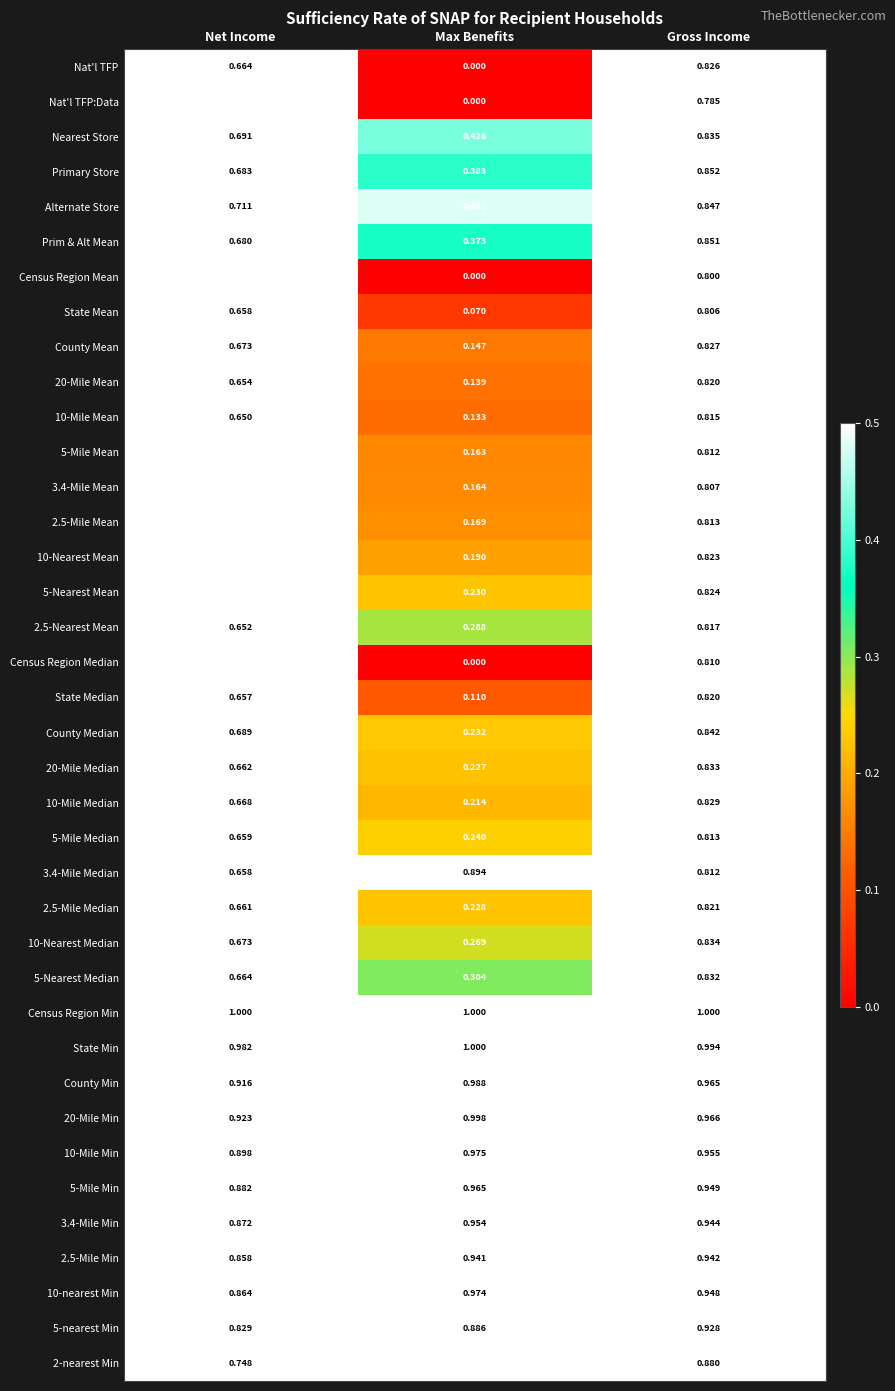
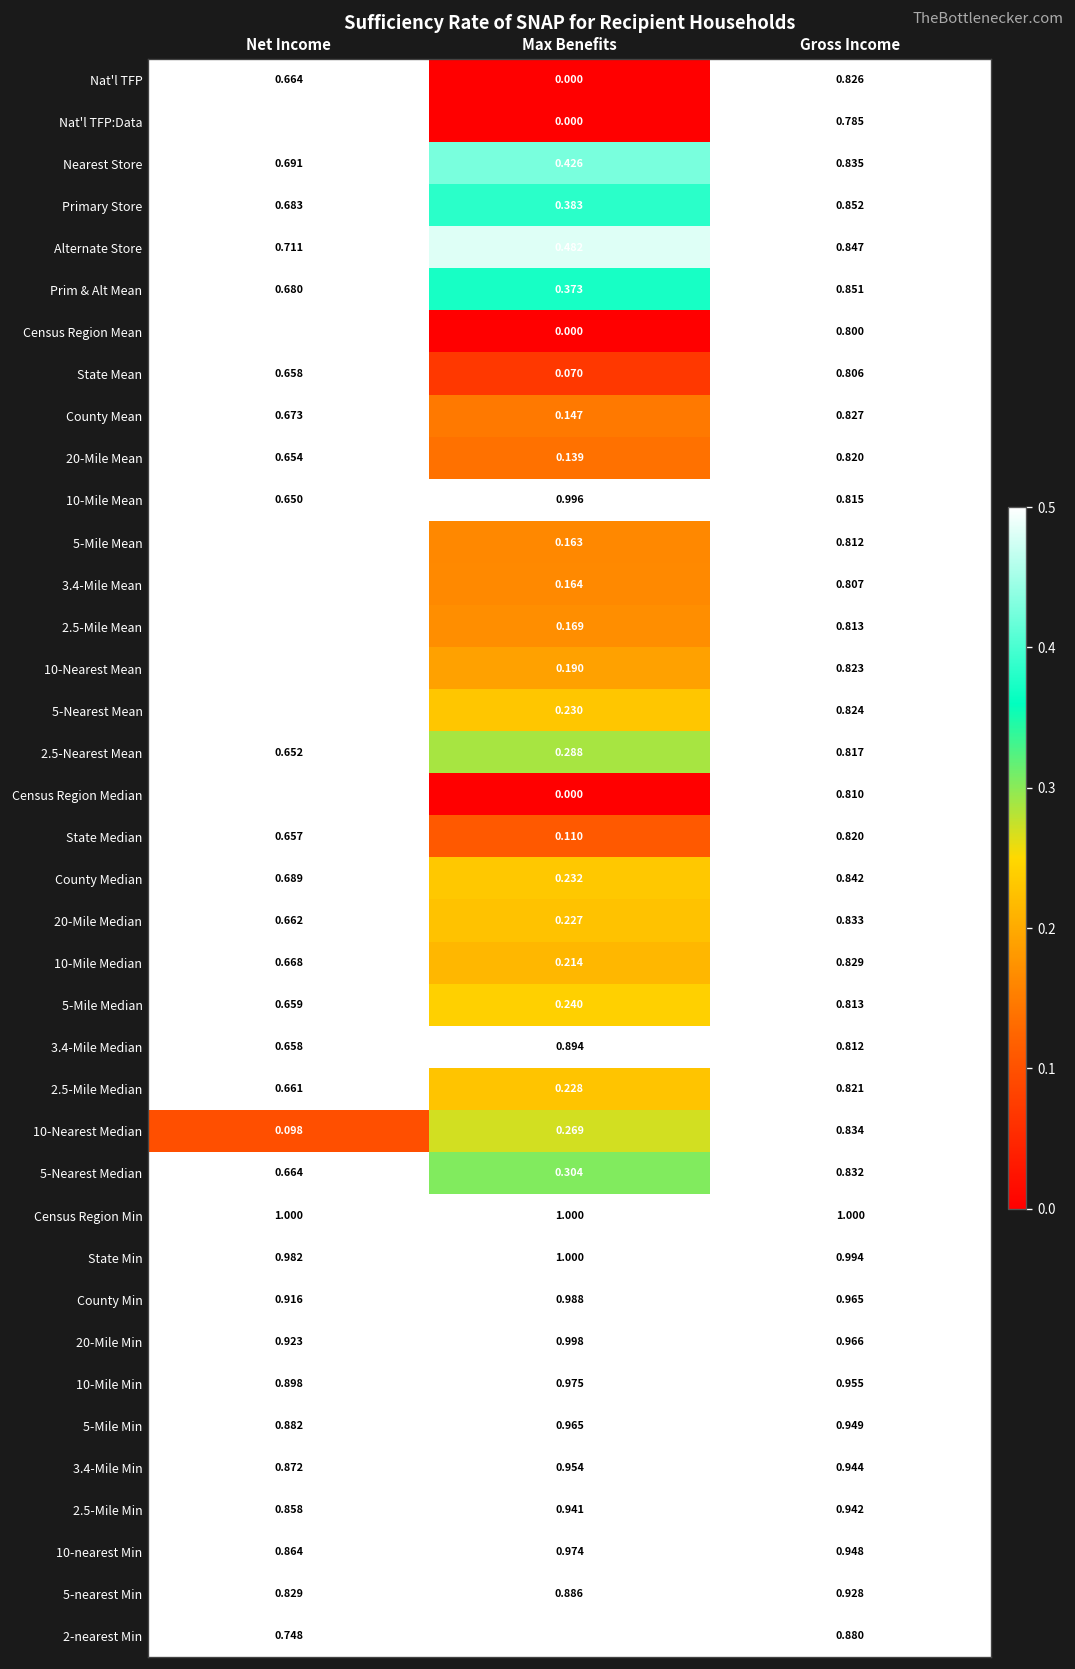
10-Mile Mean, Max Benefits: 0.133 -> 0.996
10-Nearest Median, Net Income: 0.673 -> 0.098
